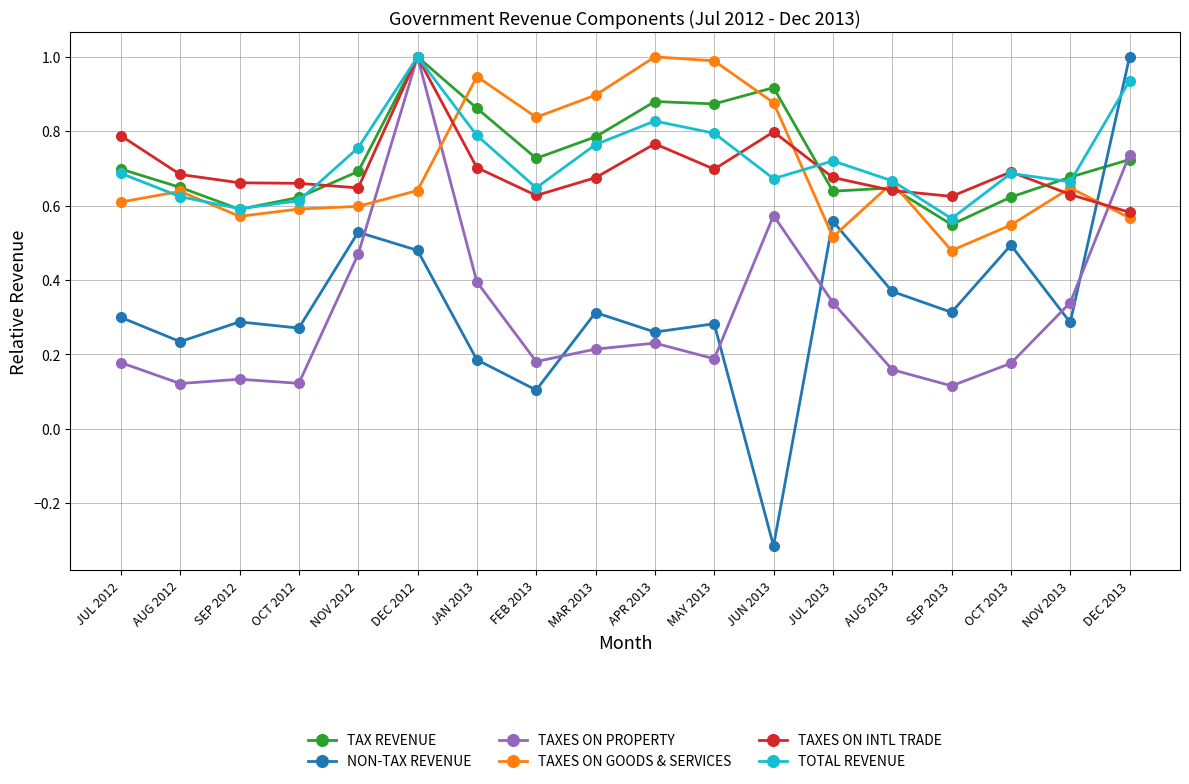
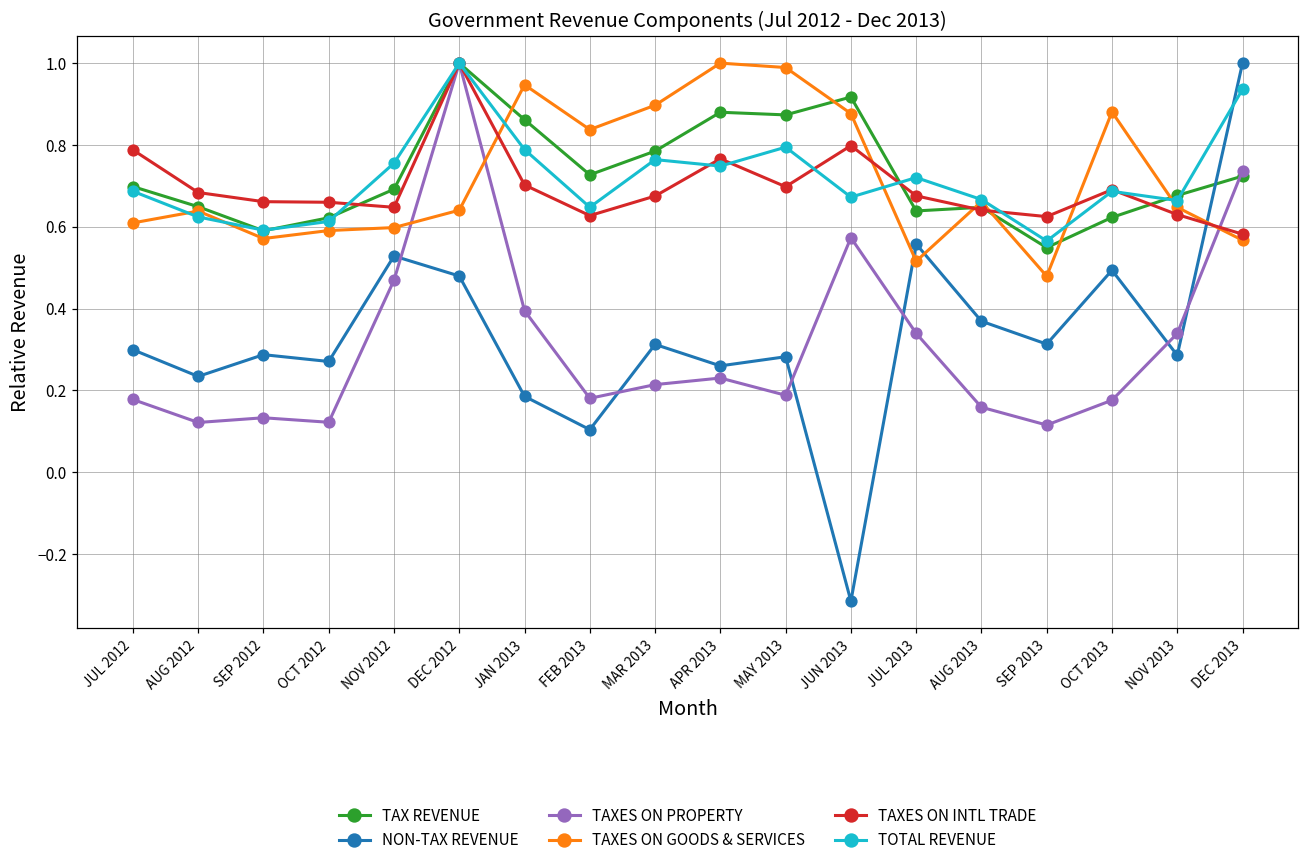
TOTAL REVENUE, APR 2013: 0.83 -> 0.75
TAXES ON GOODS & SERVICES, OCT 2013: 0.55 -> 0.88
